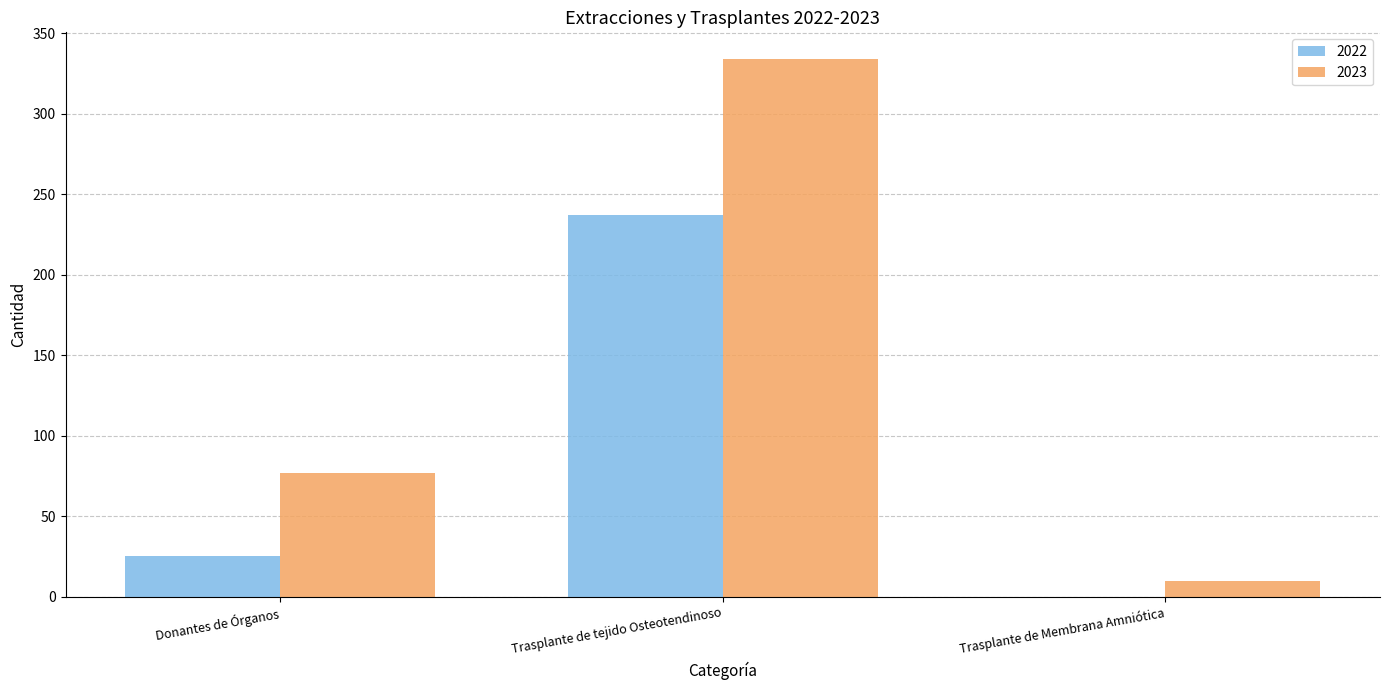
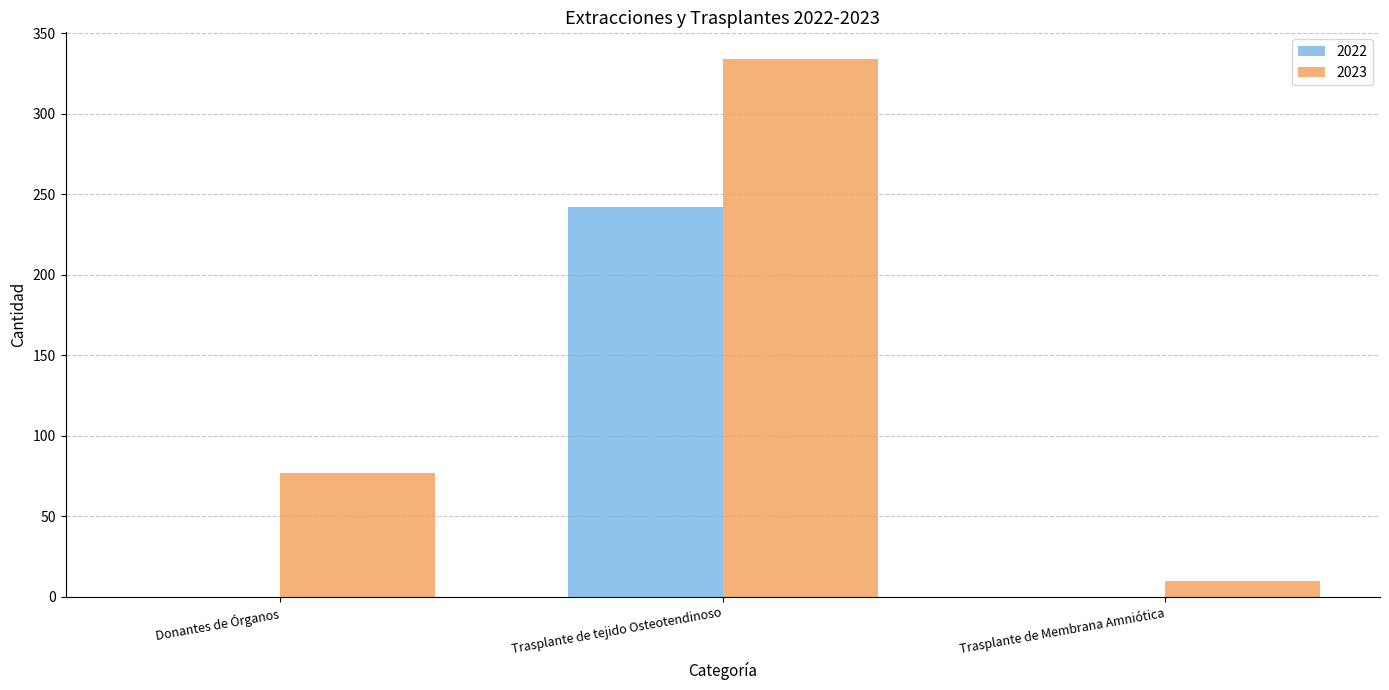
2022, Donantes de Órganos: 25 -> 0
2022, Trasplante de tejido Osteotendinoso: 237 -> 242
